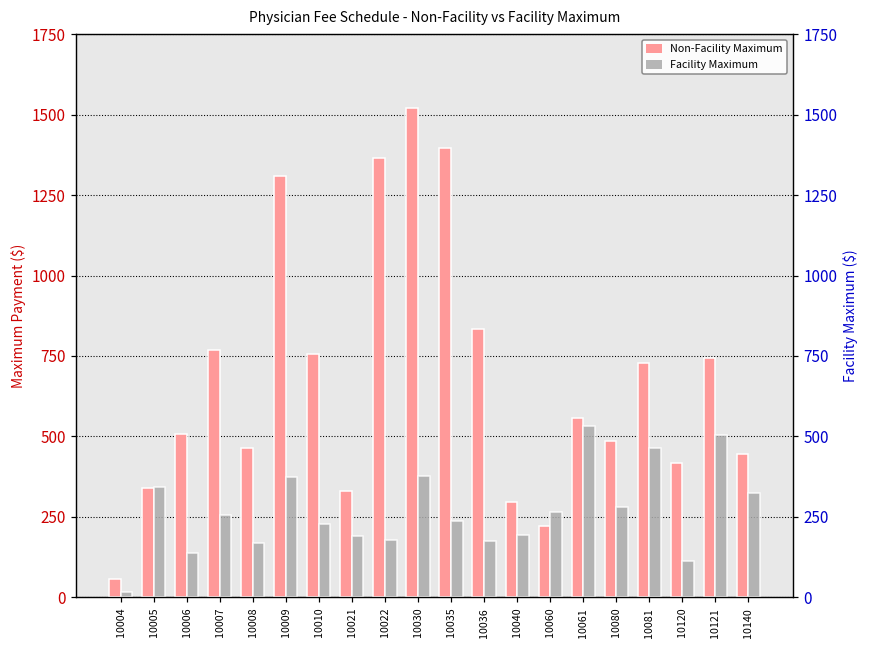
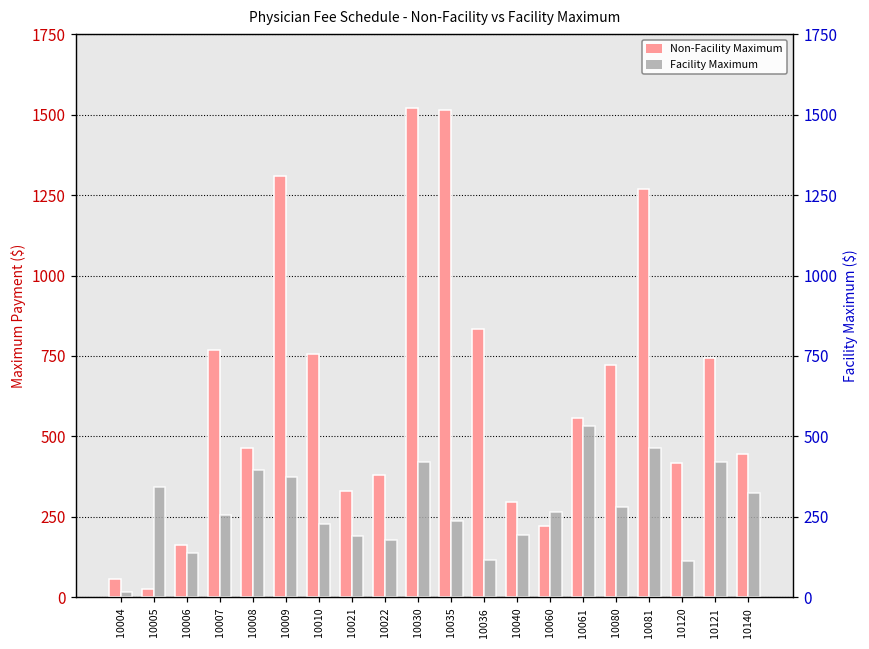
Non-Facility Maximum, 10005: 340 -> 20
Non-Facility Maximum, 10006: 510 -> 160
Facility Maximum, 10008: 170 -> 400
Non-Facility Maximum, 10022: 1360 -> 380
Facility Maximum, 10030: 380 -> 420
Non-Facility Maximum, 10035: 1400 -> 1520
Facility Maximum, 10036: 170 -> 120
Non-Facility Maximum, 10080: 490 -> 720
Non-Facility Maximum, 10081: 730 -> 1270
Facility Maximum, 10121: 500 -> 420
